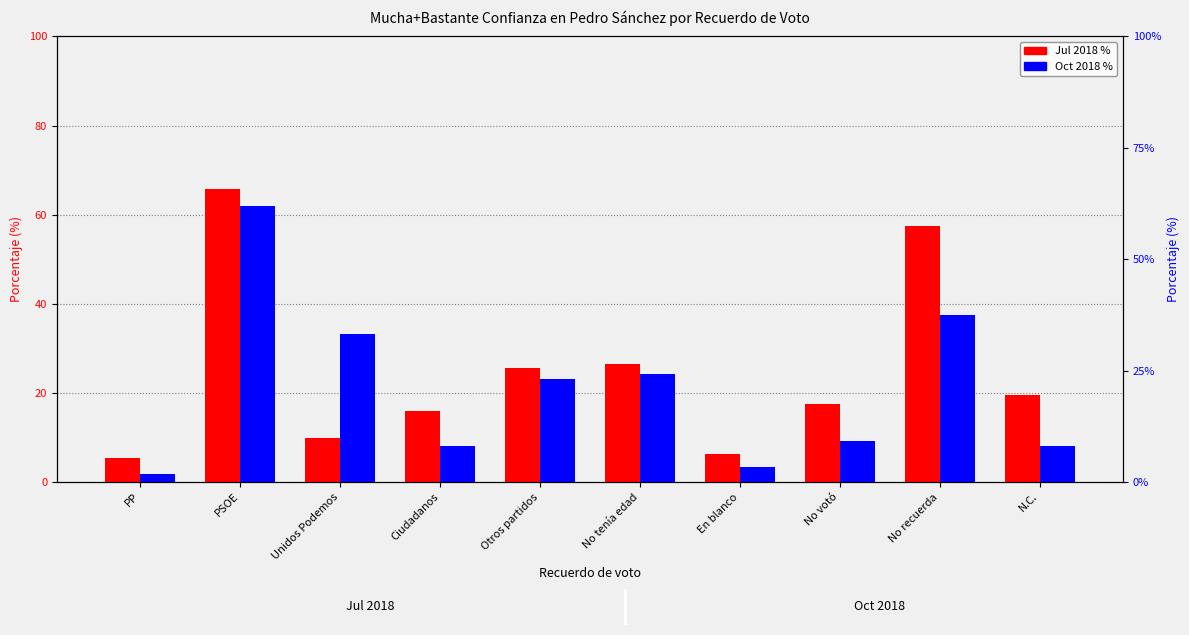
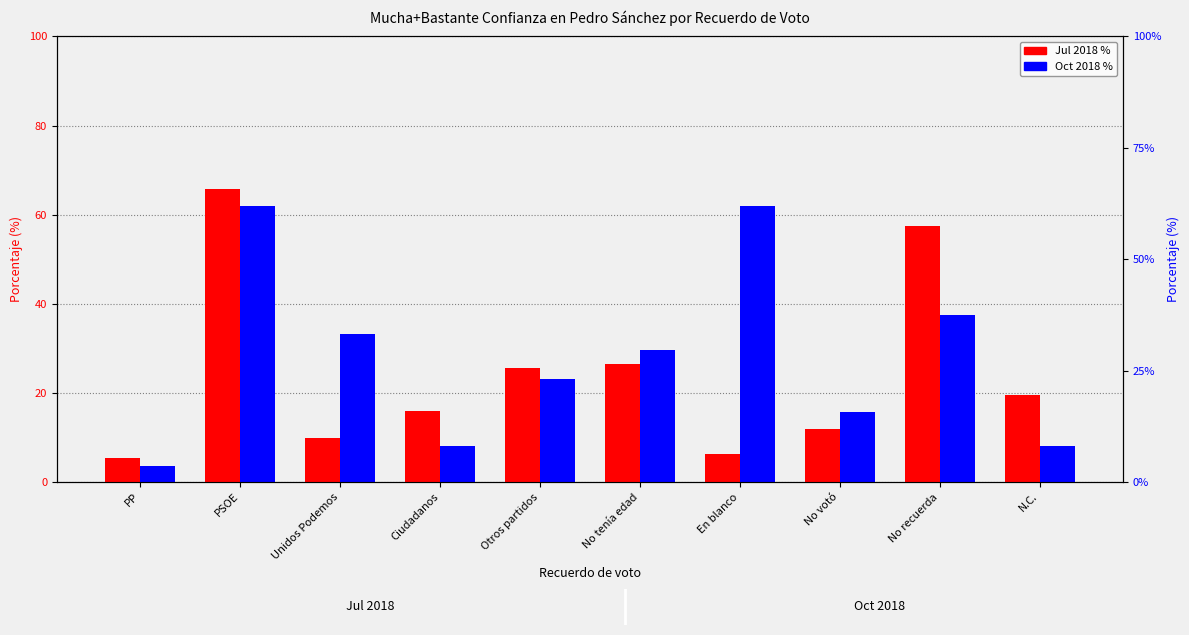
Oct 2018 %, PP: 2 -> 4
Oct 2018 %, No tenía edad: 24 -> 30
Oct 2018 %, En blanco: 3 -> 62
Jul 2018 %, No votó: 18 -> 12
Oct 2018 %, No votó: 9 -> 16
